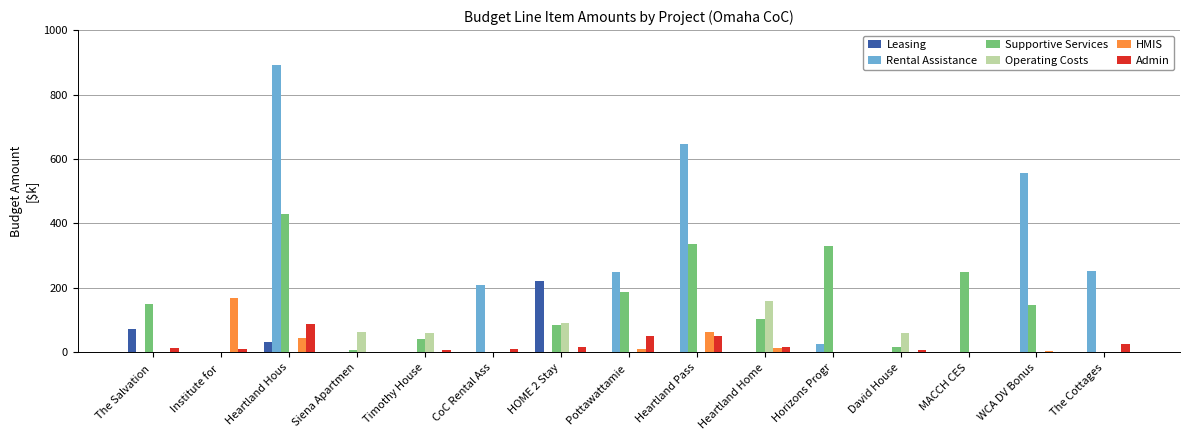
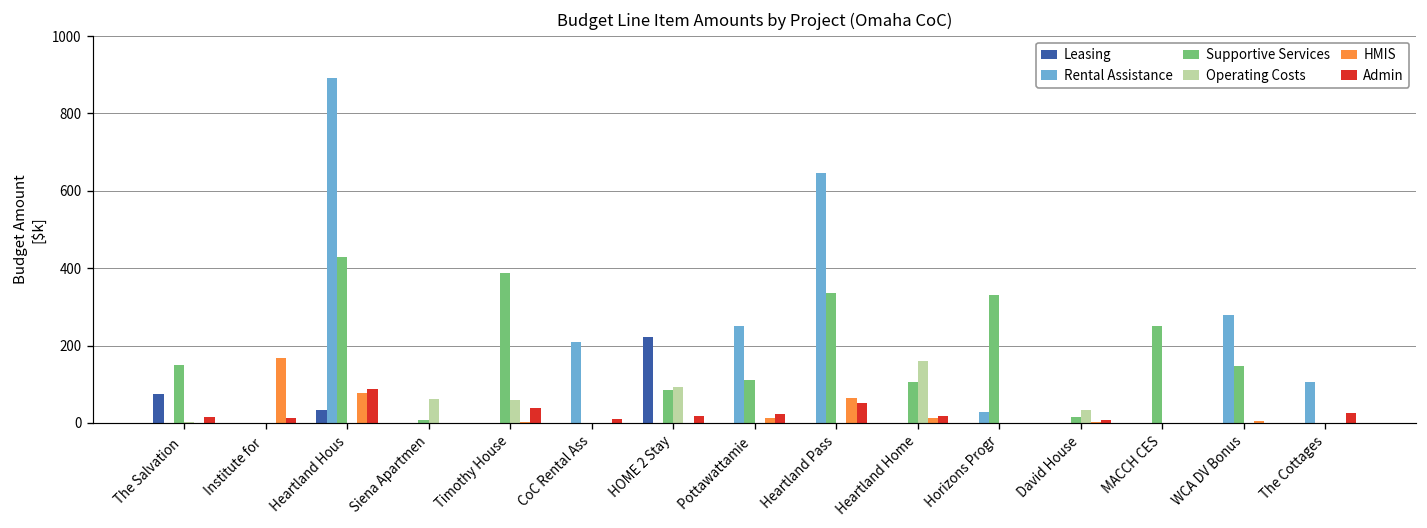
HMIS, Heartland Hous: 40 -> 80
Supportive Services, Timothy House: 40 -> 390
Admin, Timothy House: 10 -> 40
Supportive Services, Pottawattamie: 190 -> 110
Admin, Pottawattamie: 50 -> 20
Operating Costs, David House: 60 -> 30
Rental Assistance, WCA DV Bonus: 560 -> 280
Rental Assistance, The Cottages: 250 -> 100
